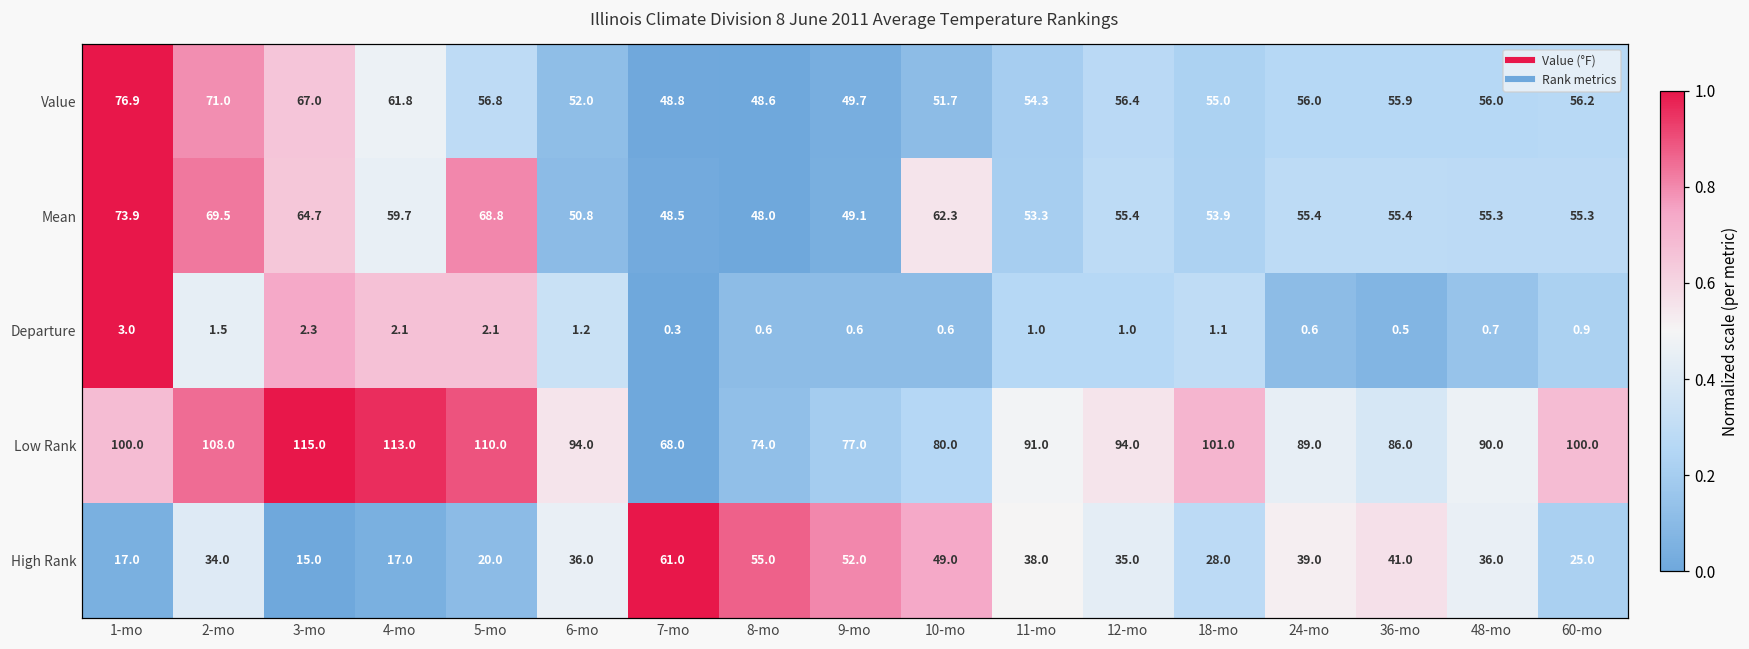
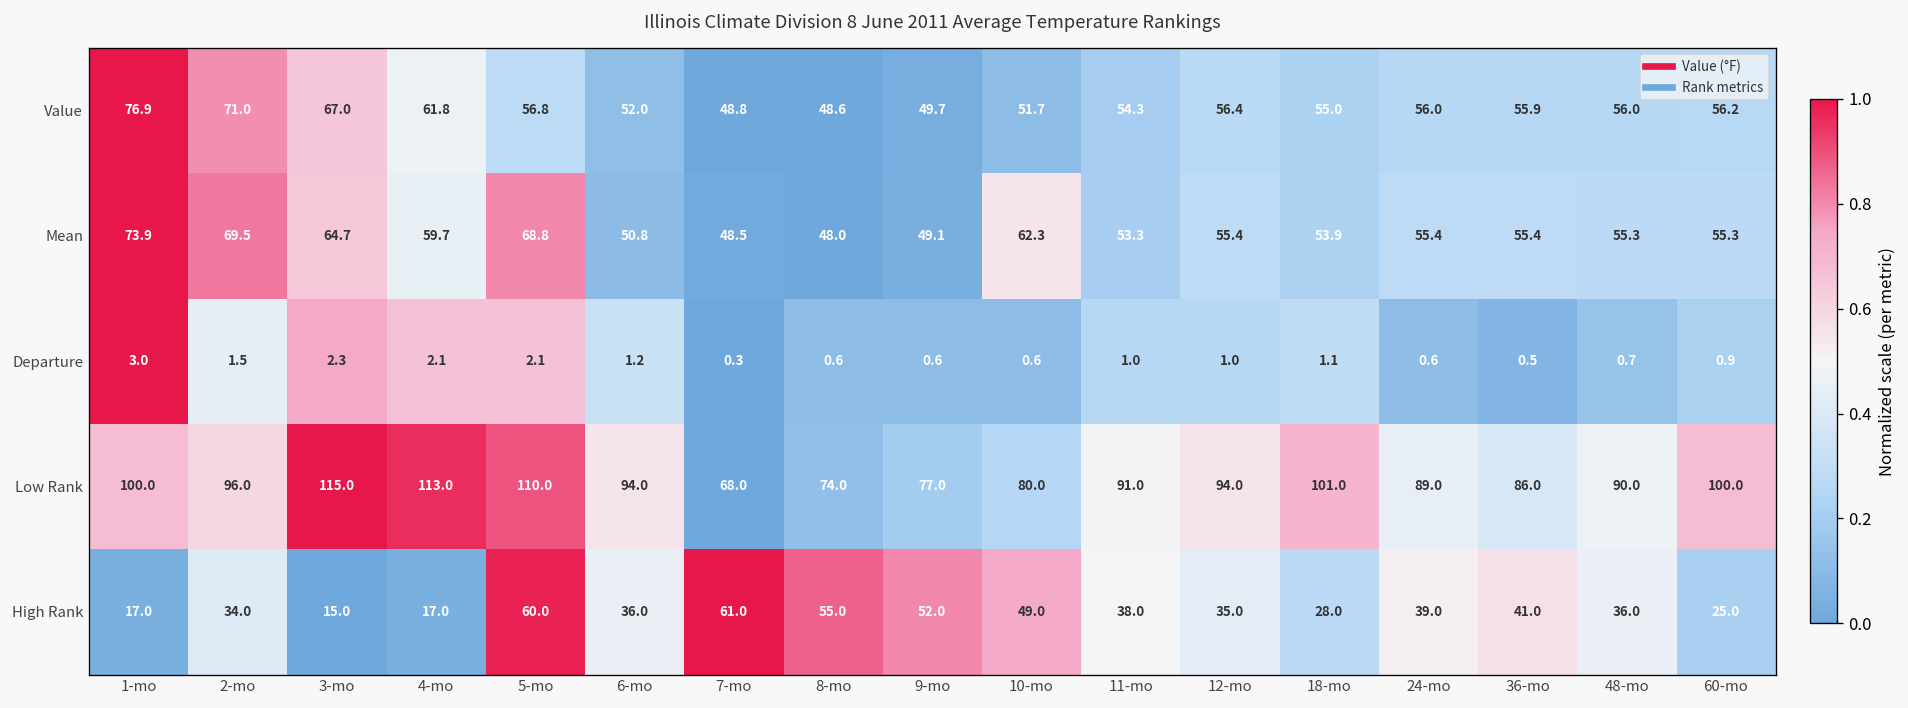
Low Rank, 2-mo: 108.0 -> 96.0
High Rank, 5-mo: 20.0 -> 60.0
